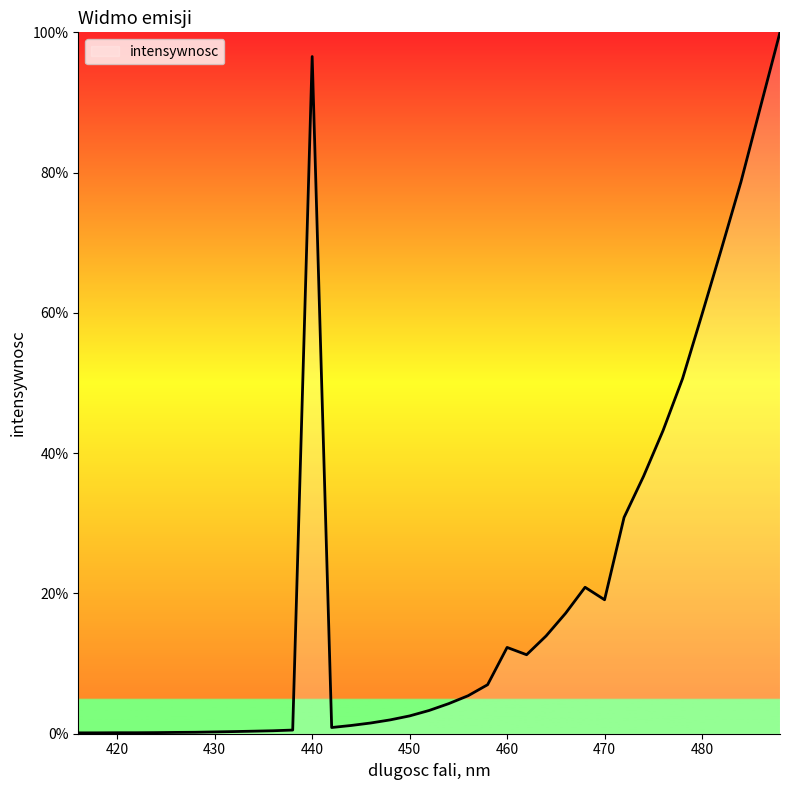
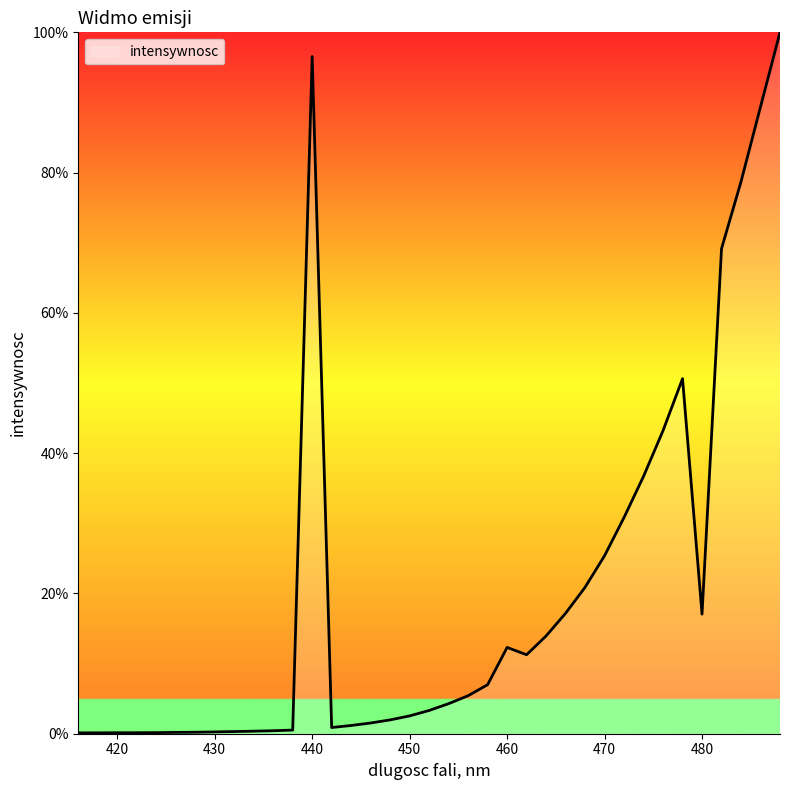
470: 19% -> 25%
480: 60% -> 17%
